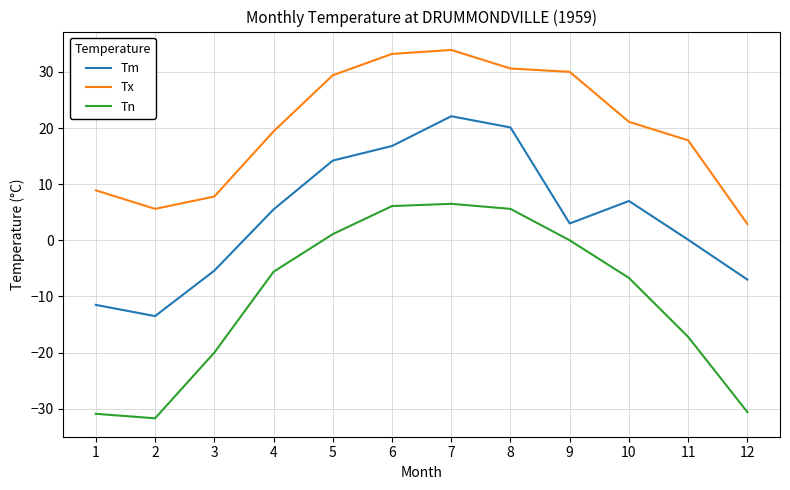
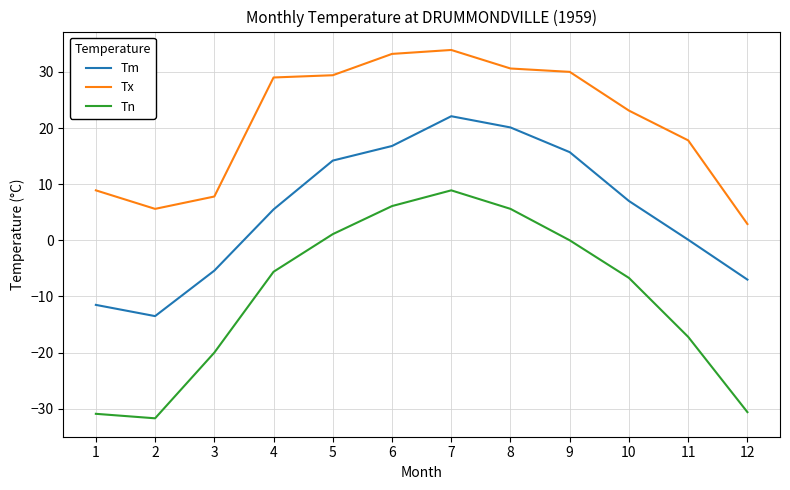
Tx, 4: 19 -> 29
Tn, 7: 7 -> 9
Tm, 9: 3 -> 16
Tx, 10: 21 -> 23
